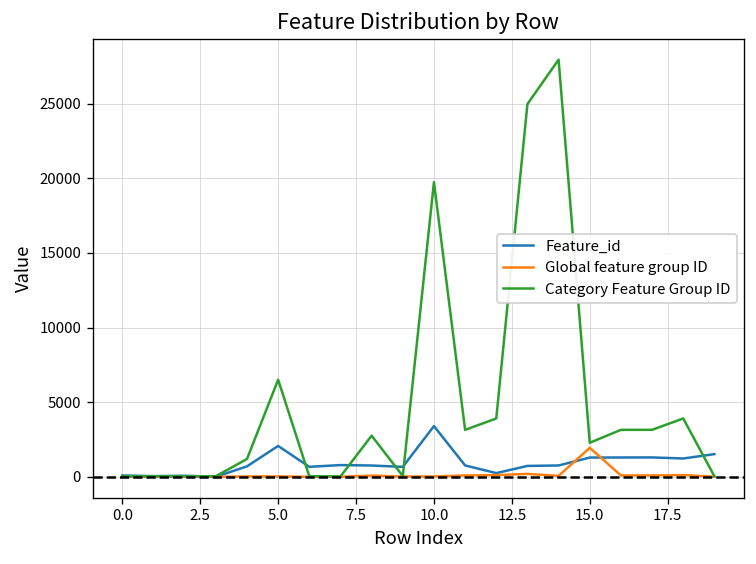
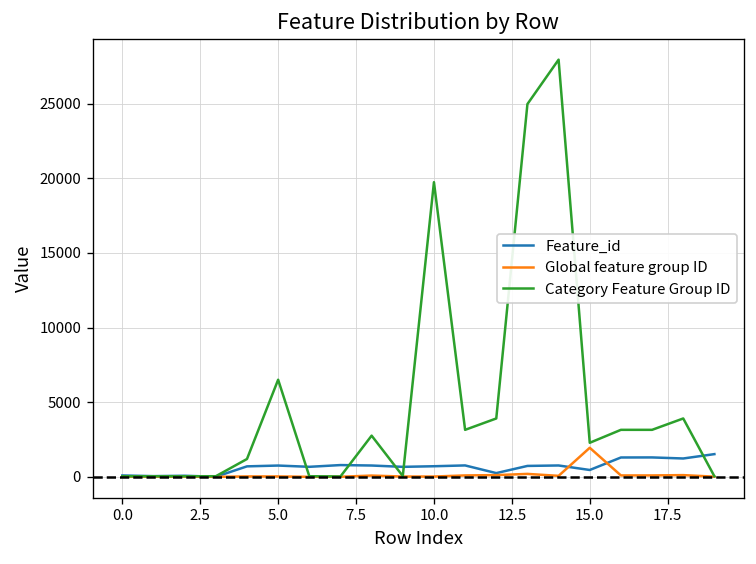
Feature_id, 5.0: 2100 -> 800
Feature_id, 10.0: 3400 -> 700
Feature_id, 15.0: 1300 -> 500
